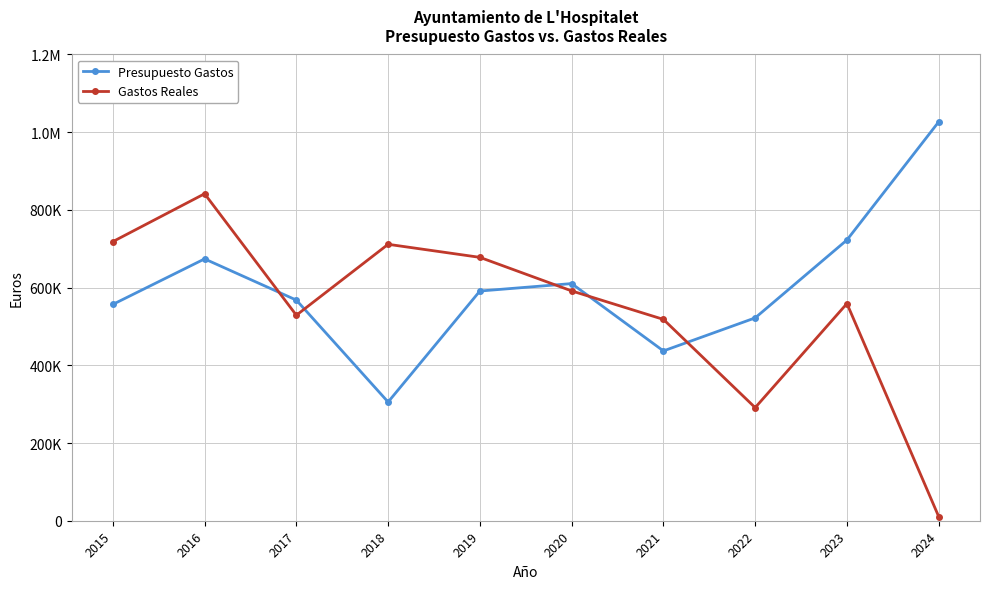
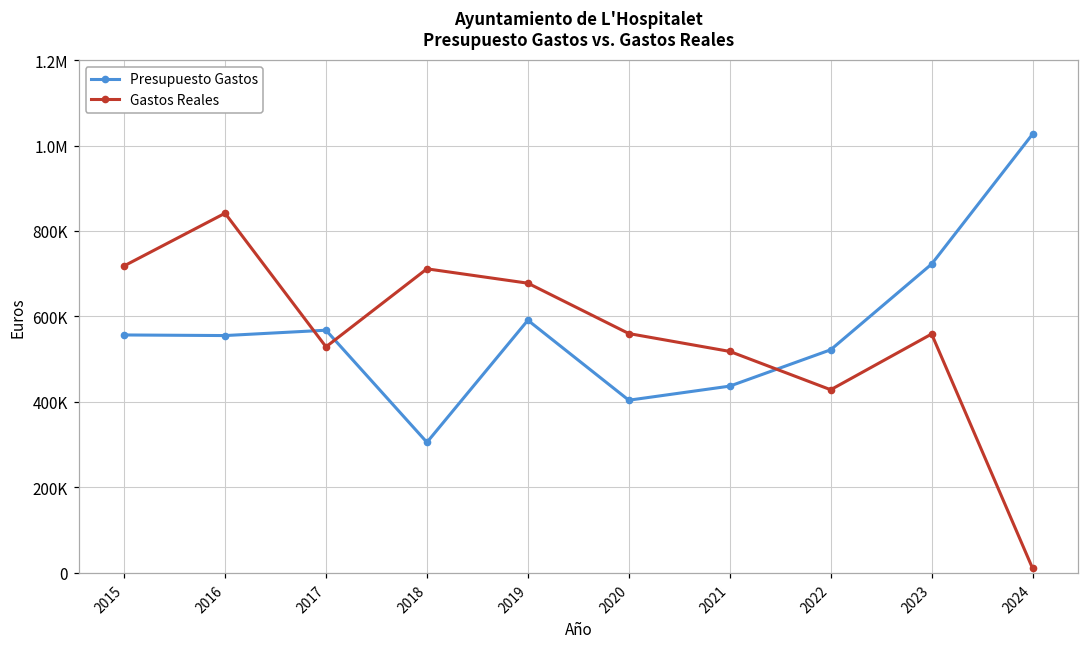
Presupuesto Gastos, 2016: 670000 -> 560000
Presupuesto Gastos, 2020: 610000 -> 400000
Gastos Reales, 2020: 590000 -> 560000
Gastos Reales, 2022: 290000 -> 430000
